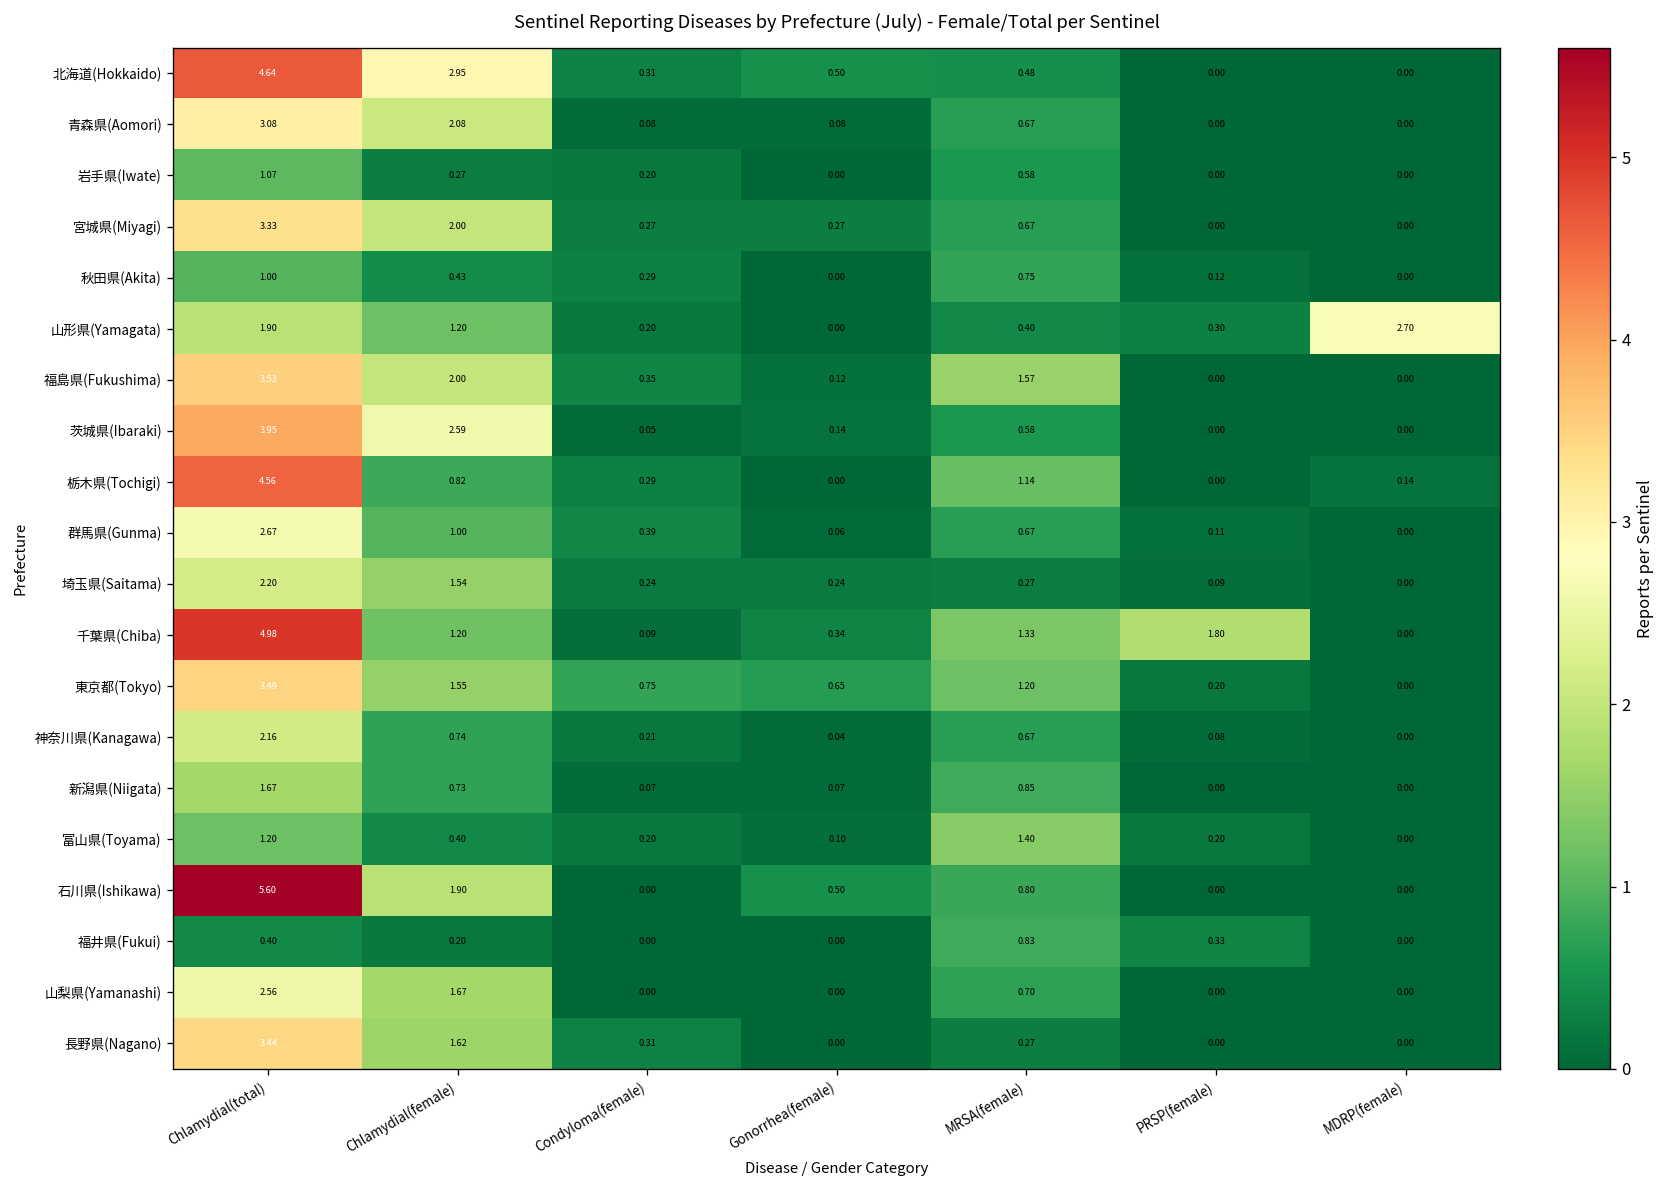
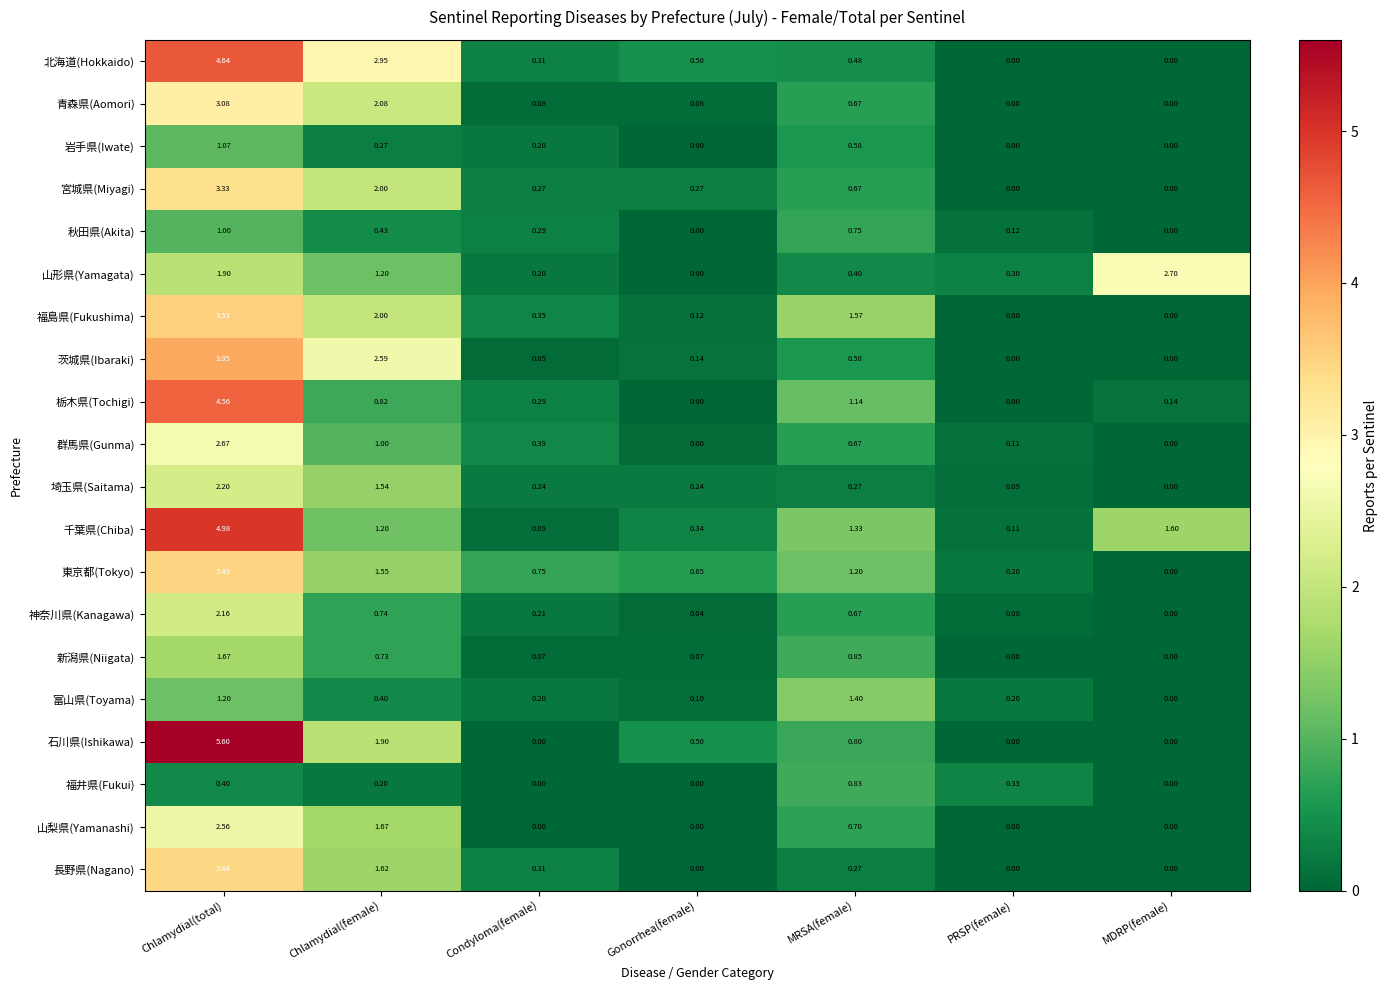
千葉県(Chiba), PRSP(female): 1.80 -> 0.11
千葉県(Chiba), MDRP(female): 0.00 -> 1.60
